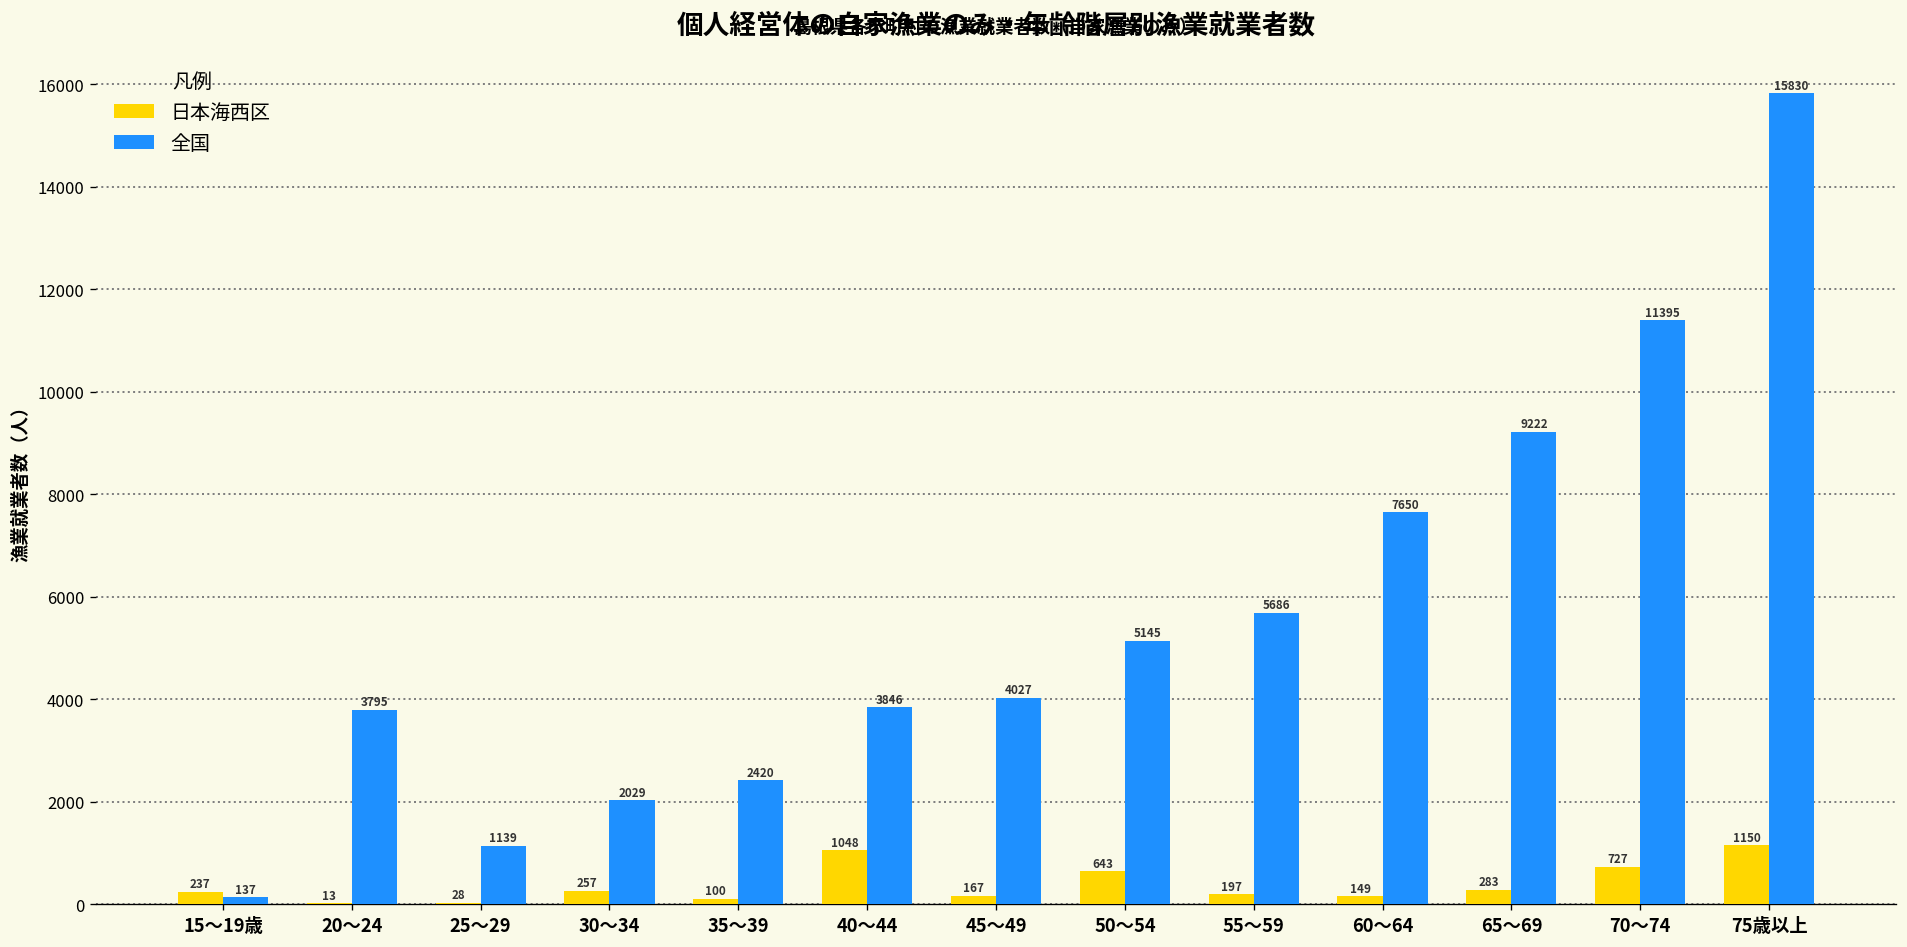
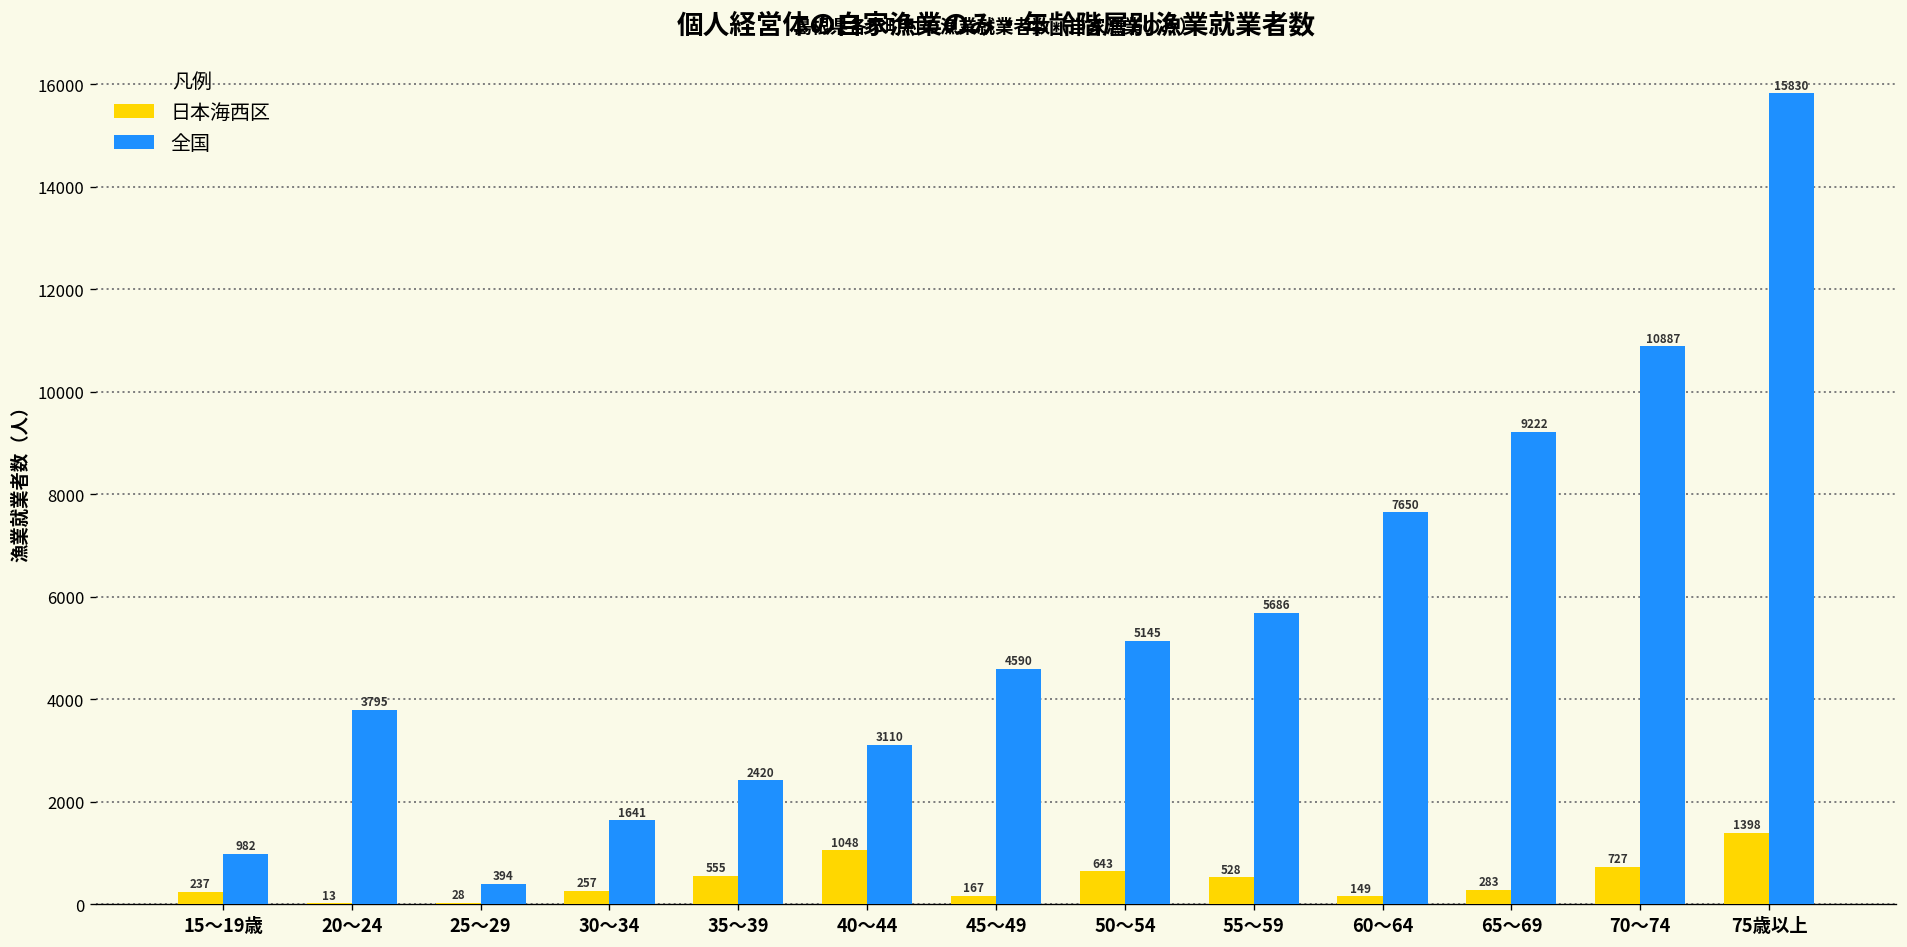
全国, 15～19歳: 137 -> 982
全国, 25～29: 1139 -> 394
全国, 30～34: 2029 -> 1641
日本海西区, 35～39: 100 -> 555
全国, 40～44: 3846 -> 3110
全国, 45～49: 4027 -> 4590
日本海西区, 55～59: 197 -> 528
全国, 70～74: 11395 -> 10887
日本海西区, 75歳以上: 1150 -> 1398
